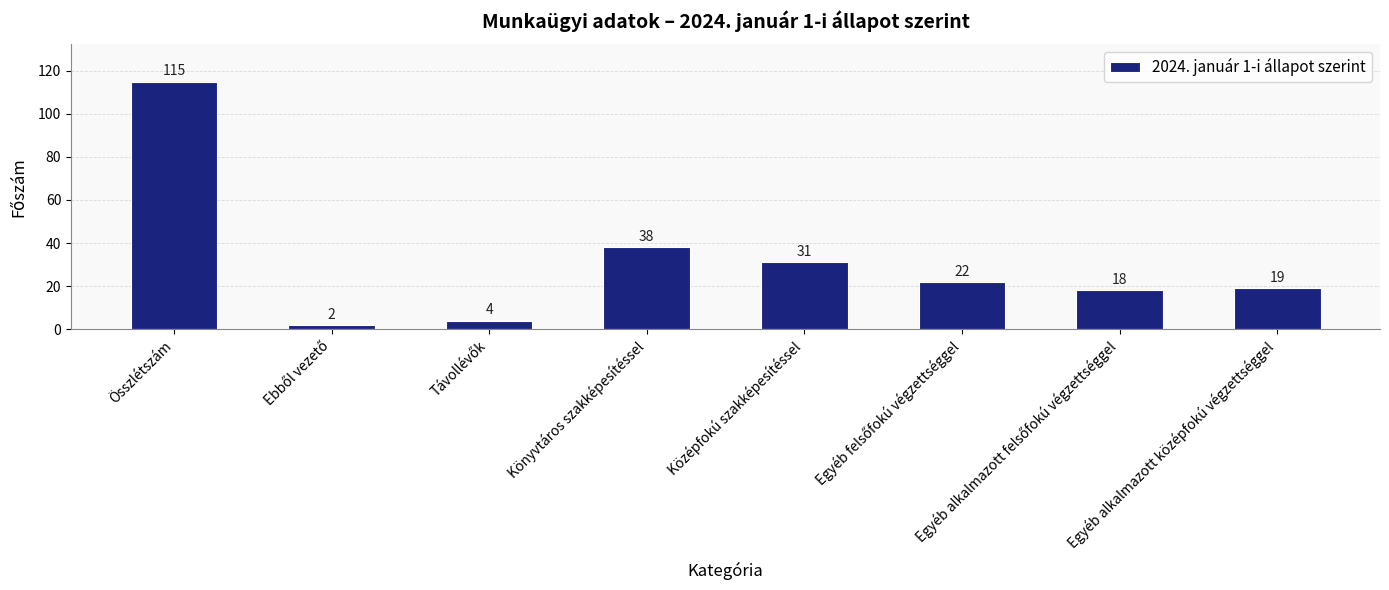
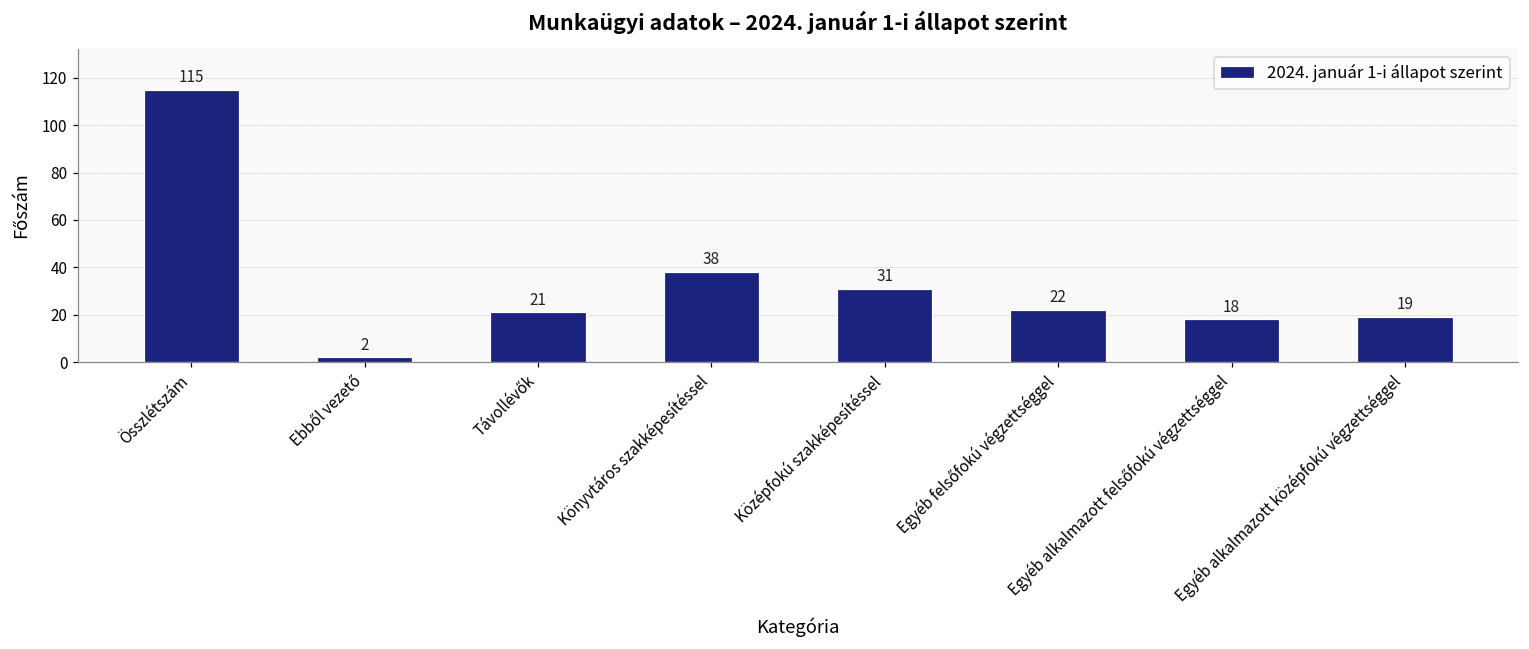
Távollévők: 4 -> 21
